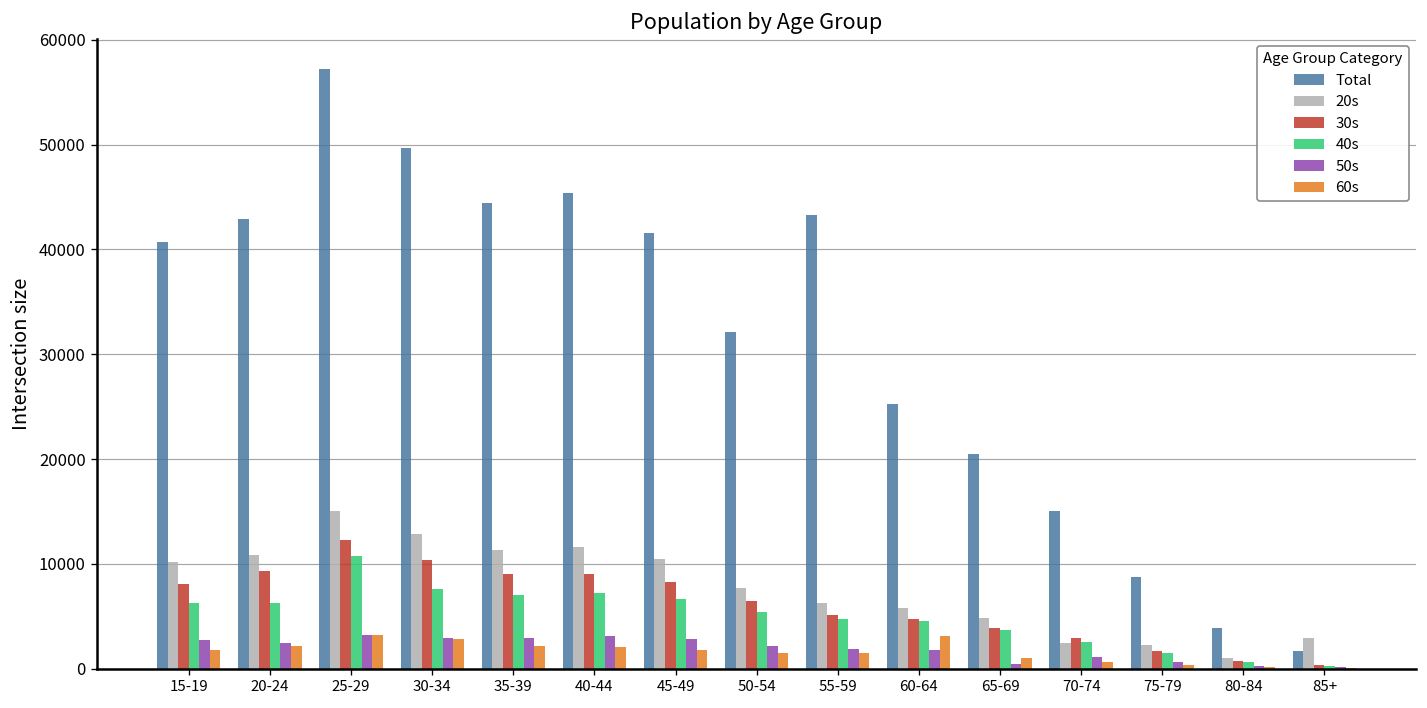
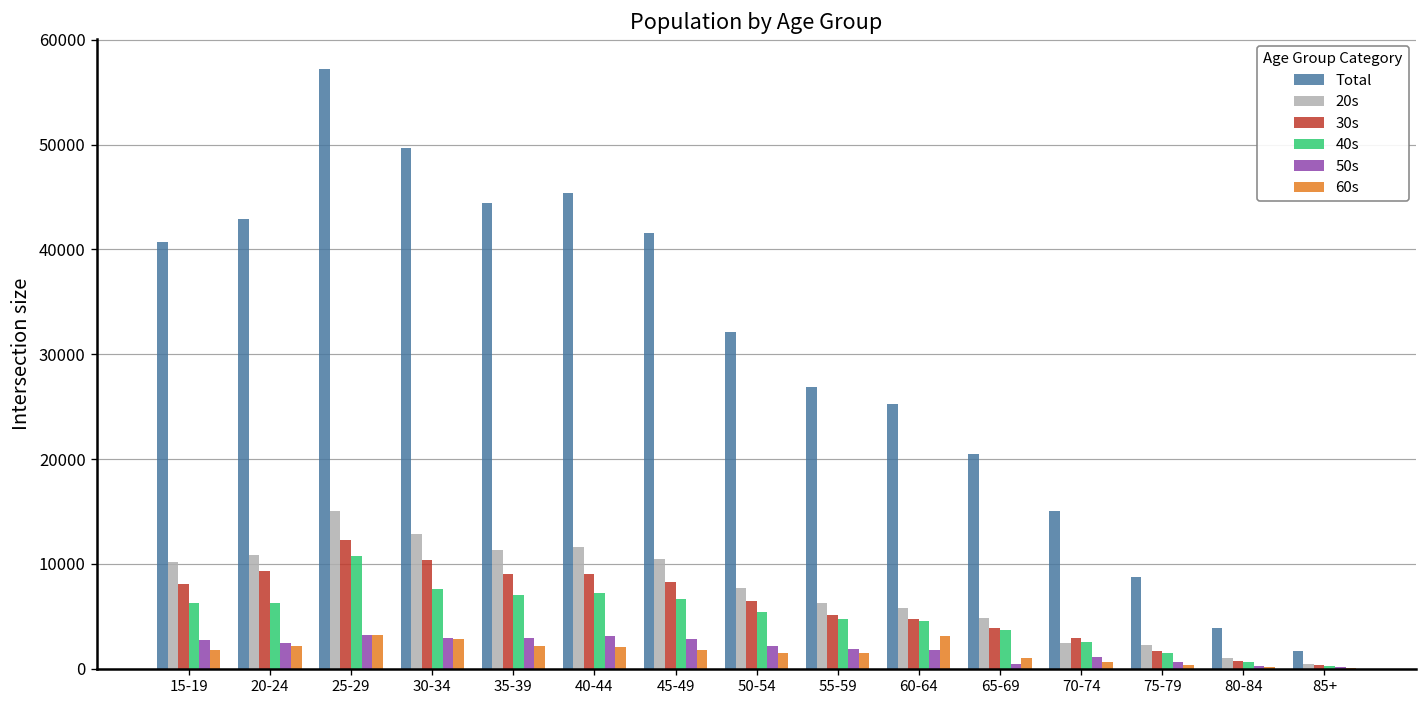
Total, 55-59: 43000 -> 27000
20s, 85+: 3000 -> 0
